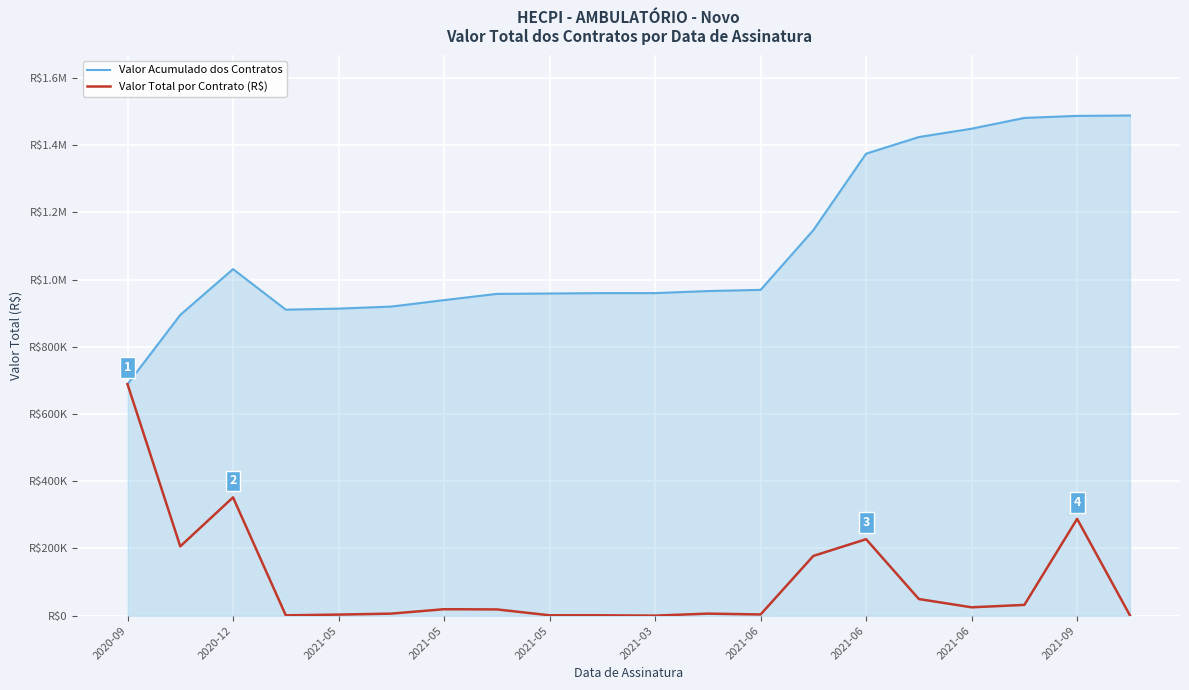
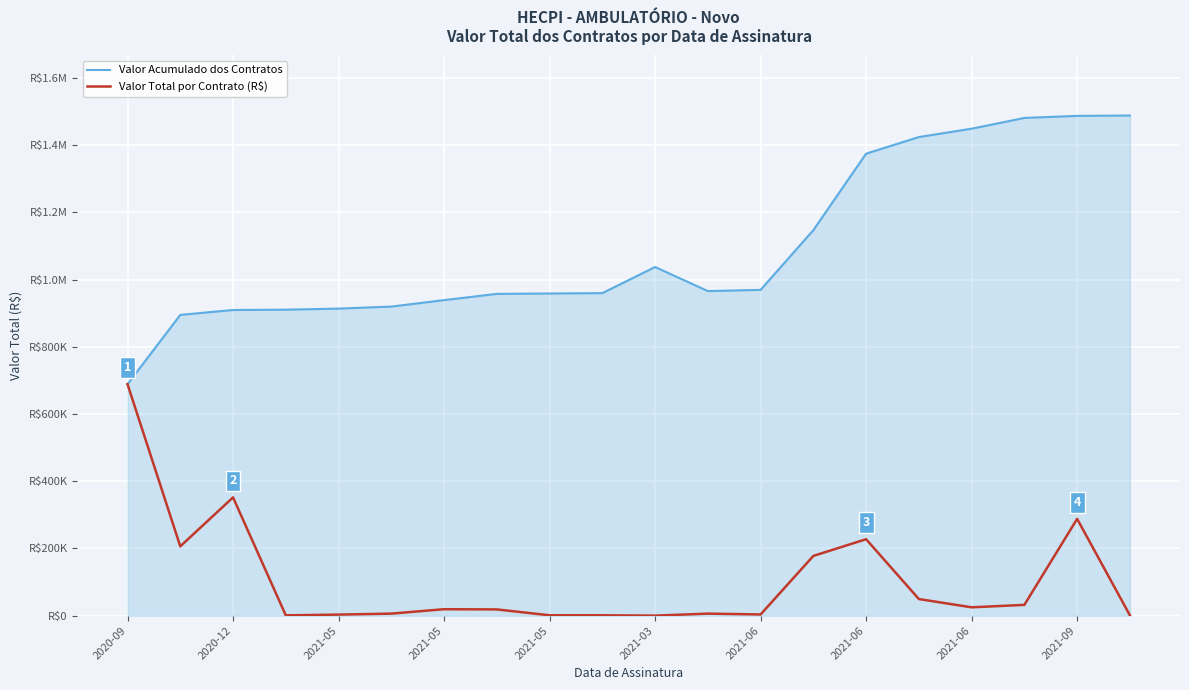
Valor Acumulado dos Contratos, 2020-12: R$1030000 -> R$910000
Valor Acumulado dos Contratos, 2021-03: R$960000 -> R$1040000
